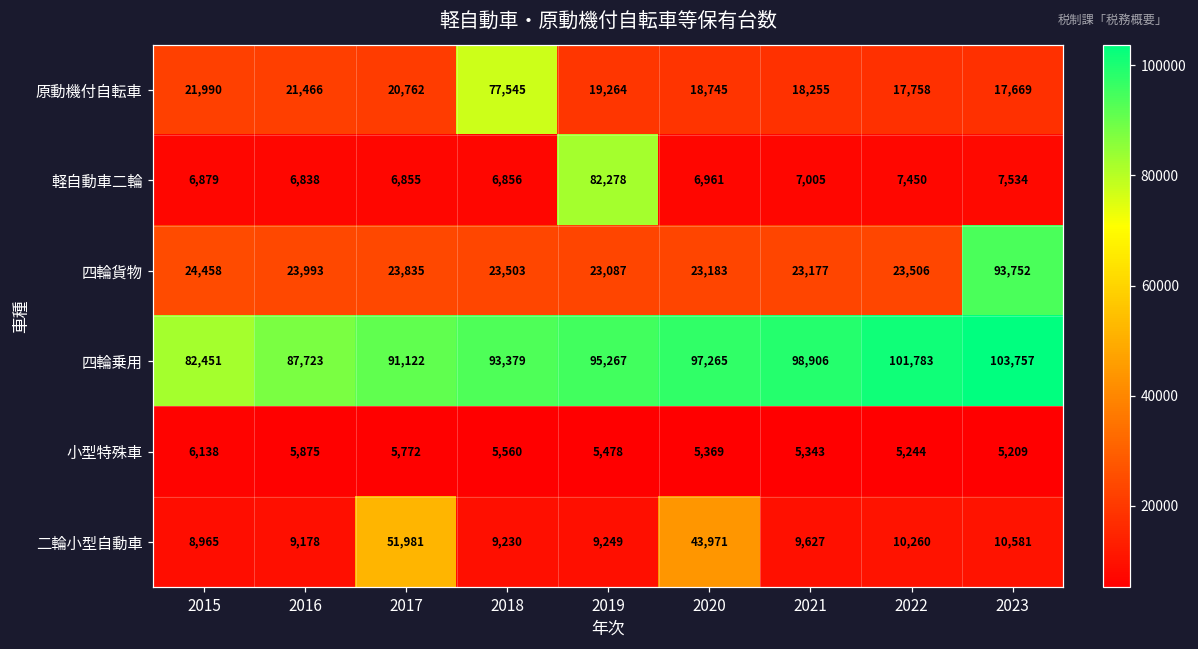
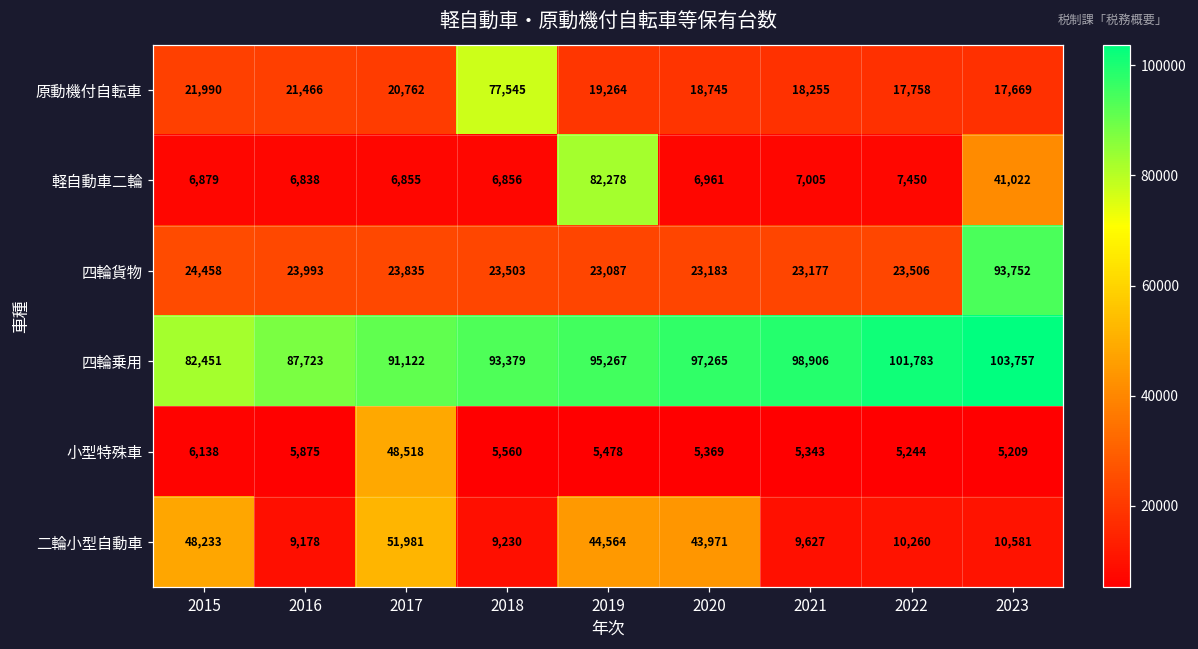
軽自動車二輪, 2023: 7,534 -> 41,022
小型特殊車, 2017: 5,772 -> 48,518
二輪小型自動車, 2015: 8,965 -> 48,233
二輪小型自動車, 2019: 9,249 -> 44,564
